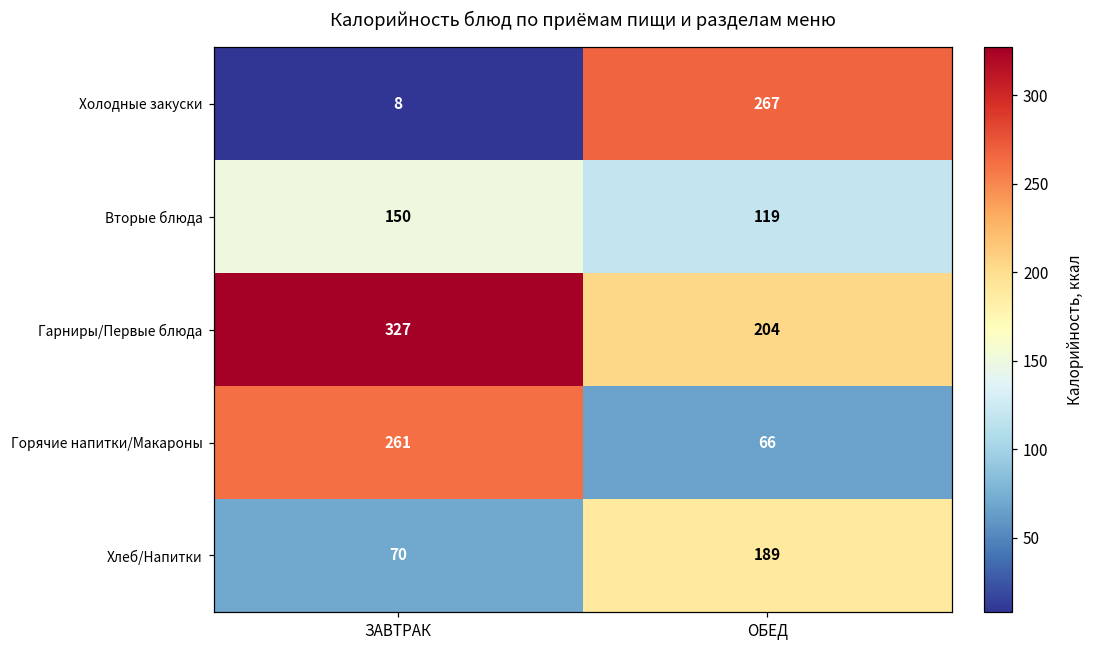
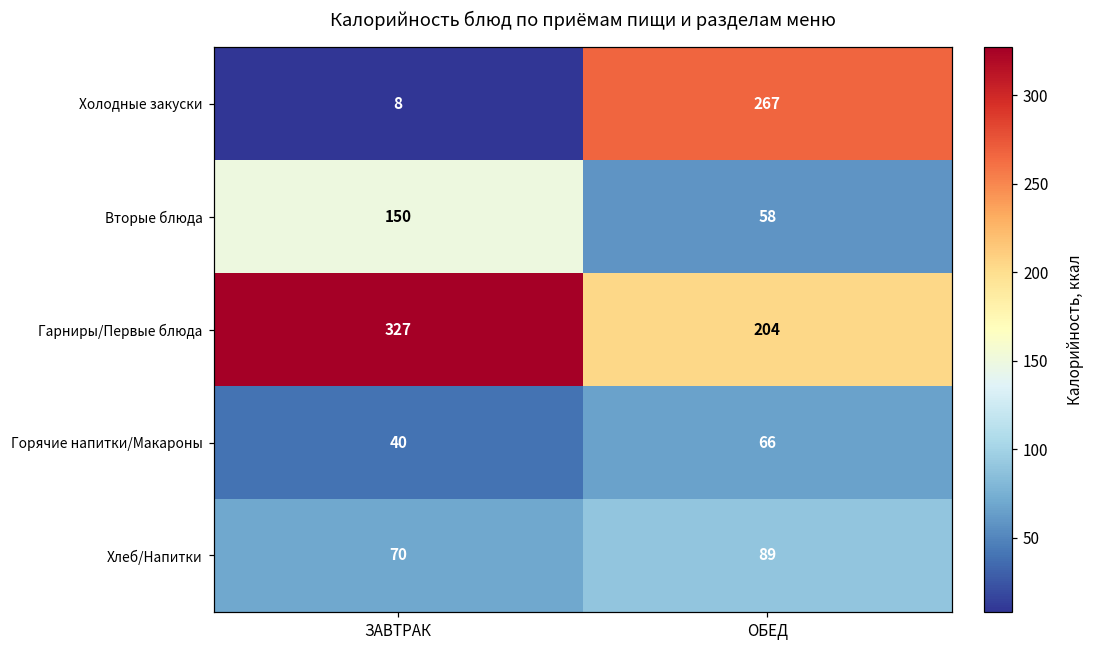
Вторые блюда, ОБЕД: 119 -> 58
Горячие напитки/Макароны, ЗАВТРАК: 261 -> 40
Хлеб/Напитки, ОБЕД: 189 -> 89
